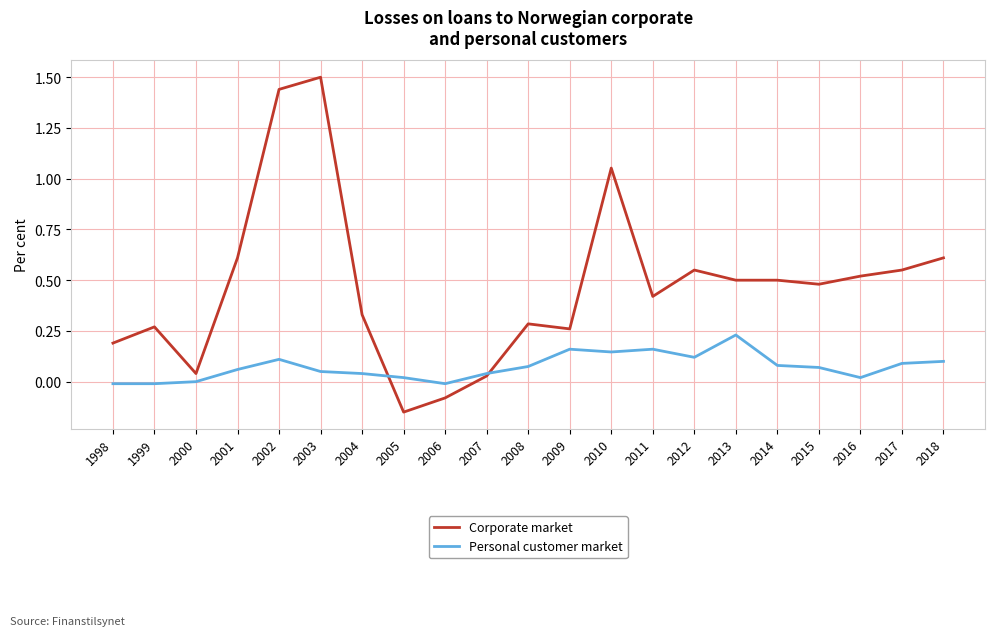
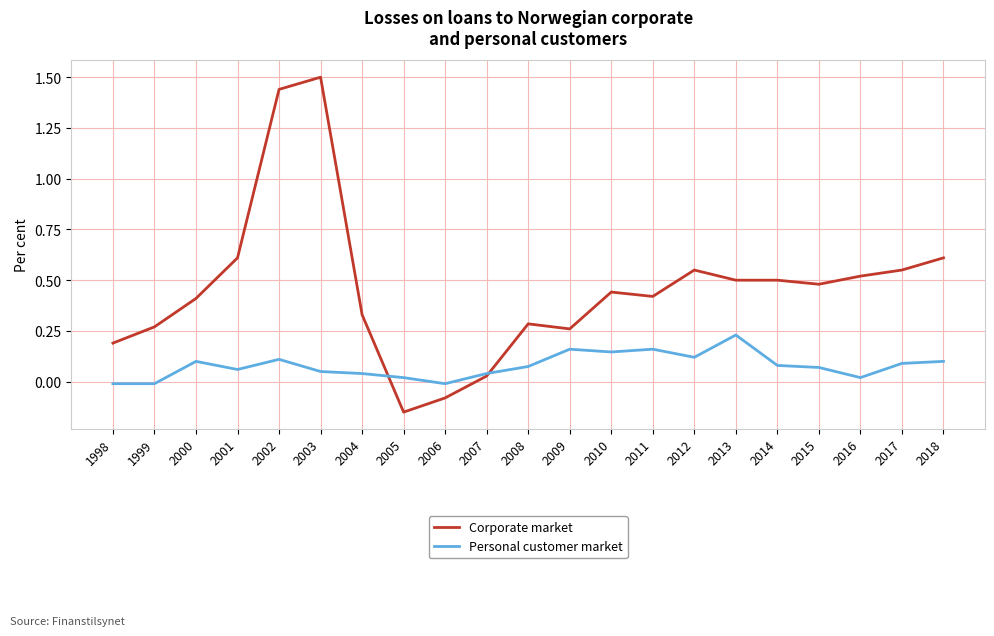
Corporate market, 2000: 0.04 -> 0.41
Personal customer market, 2000: 0.0 -> 0.1
Corporate market, 2010: 1.05 -> 0.44
